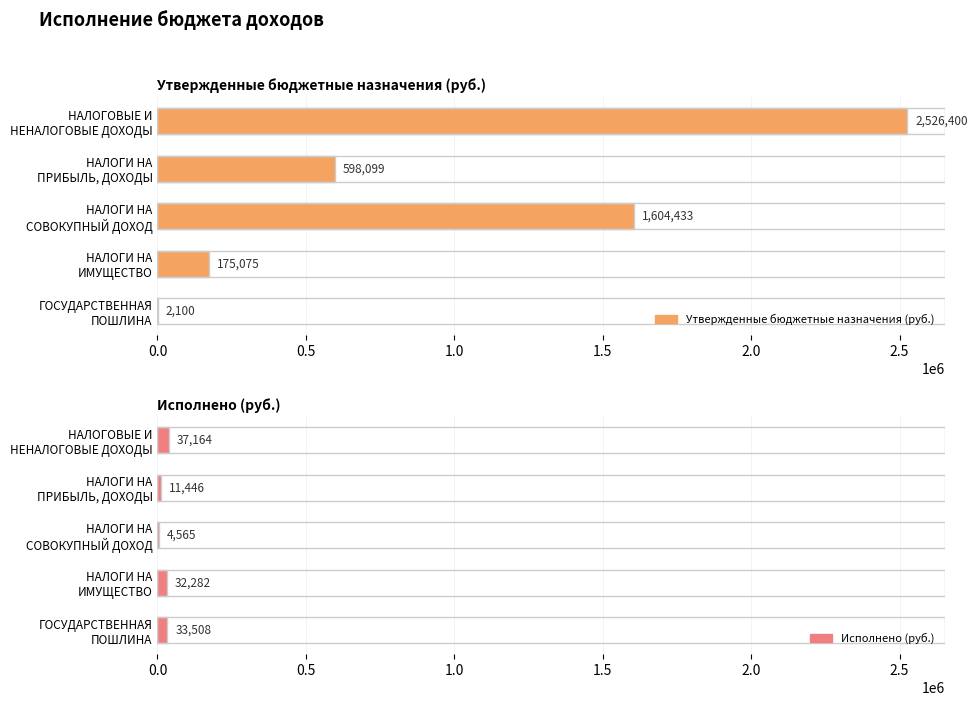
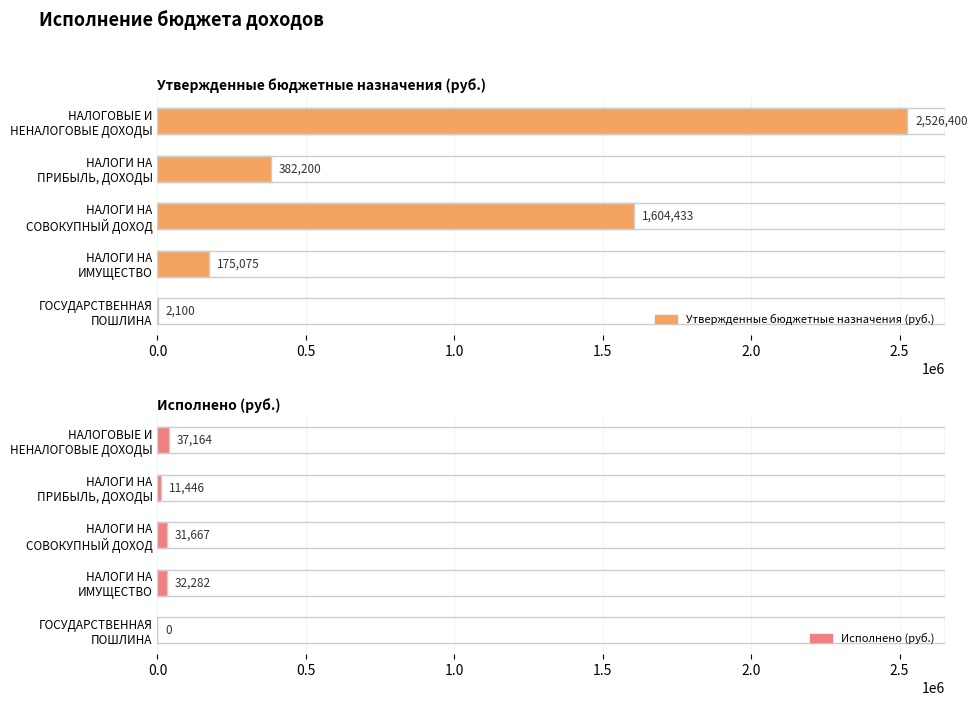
Утвержденные бюджетные назначения (руб.), НАЛОГИ НА ПРИБЫЛЬ, ДОХОДЫ: 598,099 -> 382,200
Исполнено (руб.), НАЛОГИ НА СОВОКУПНЫЙ ДОХОД: 4,565 -> 31,667
Исполнено (руб.), ГОСУДАРСТВЕННАЯ ПОШЛИНА: 33,508 -> 0
